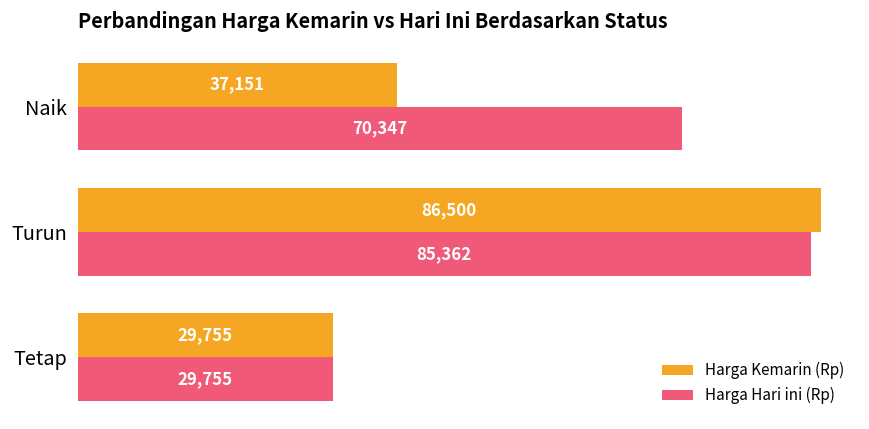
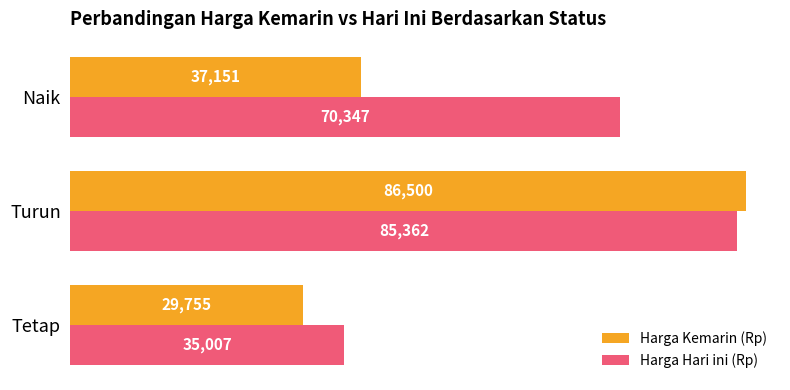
Harga Hari ini (Rp), Tetap: 29,755 -> 35,007
